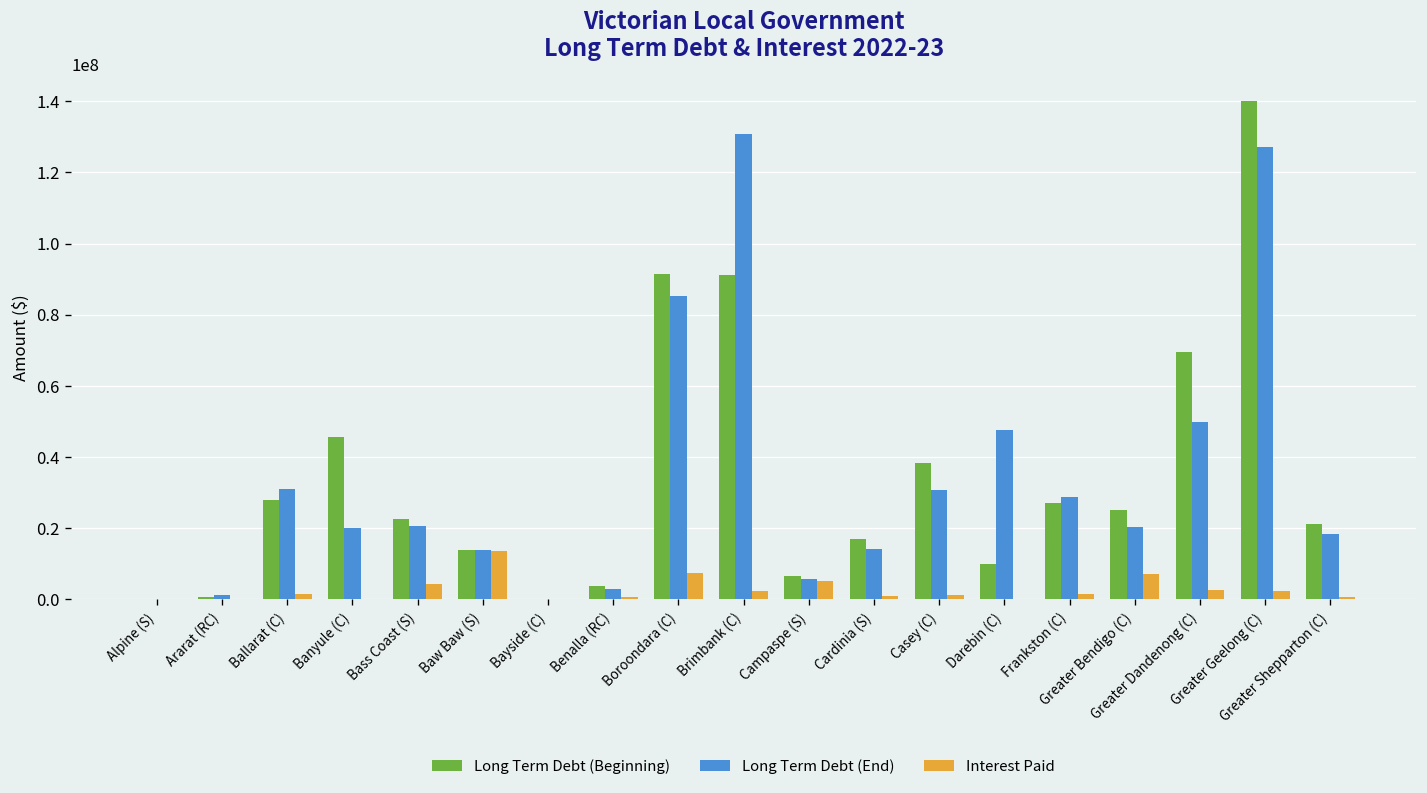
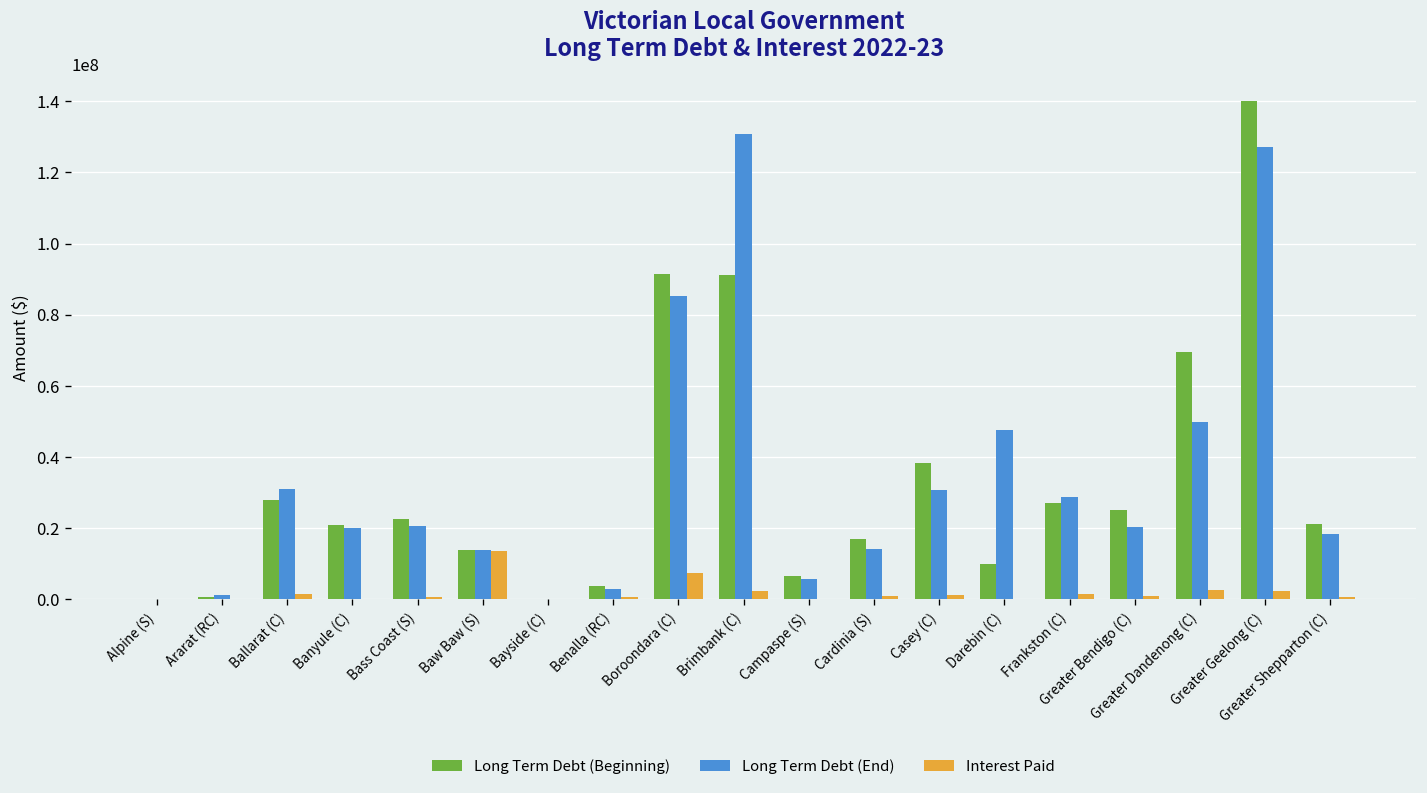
Long Term Debt (Beginning), Banyule (C): 46000000 -> 21000000
Interest Paid, Bass Coast (S): 4000000 -> 1000000
Interest Paid, Campaspe (S): 5000000 -> 0
Interest Paid, Greater Bendigo (C): 7000000 -> 1000000
